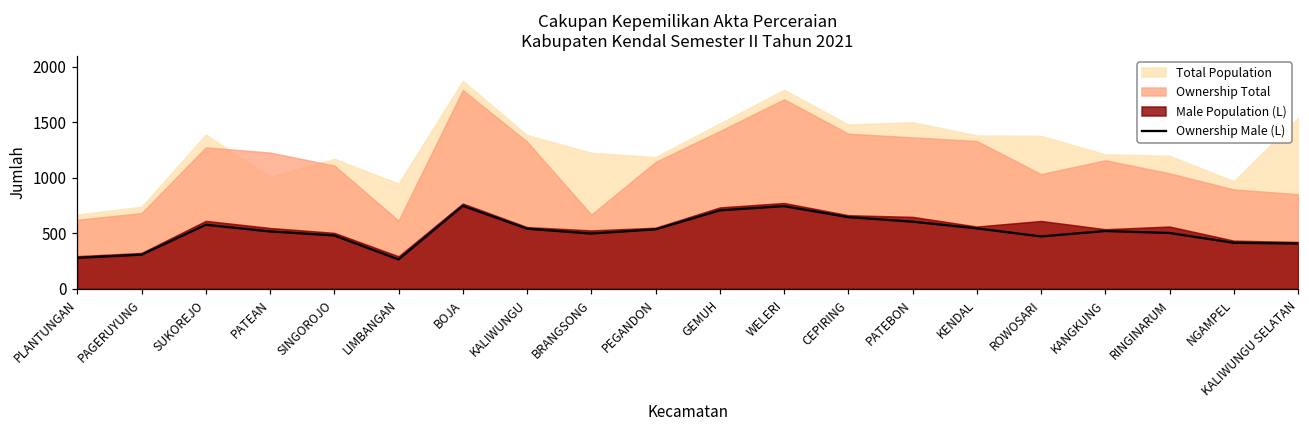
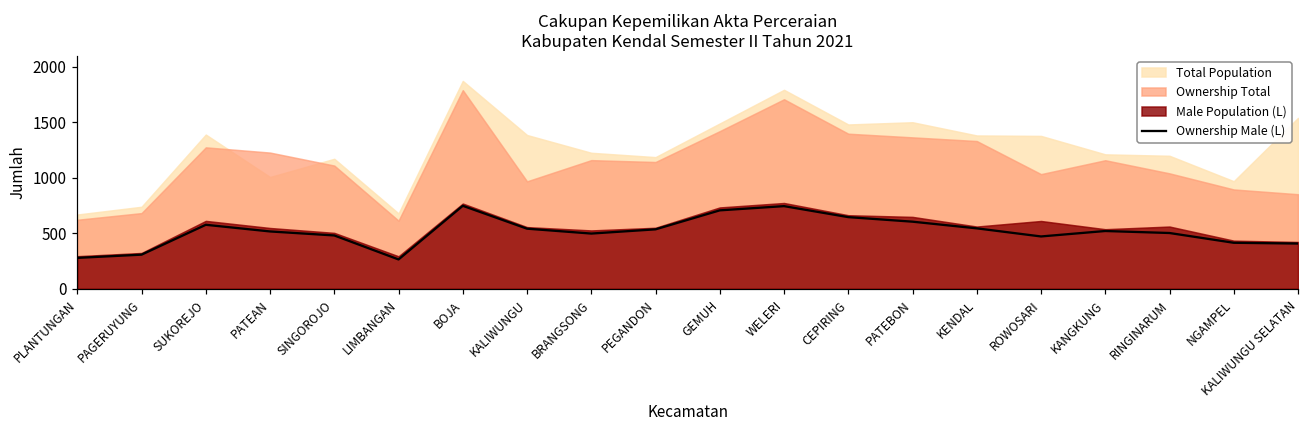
Total Population, LIMBANGAN: 950 -> 680
Ownership Total, KALIWUNGU: 1320 -> 970
Ownership Total, BRANGSONG: 670 -> 1160
